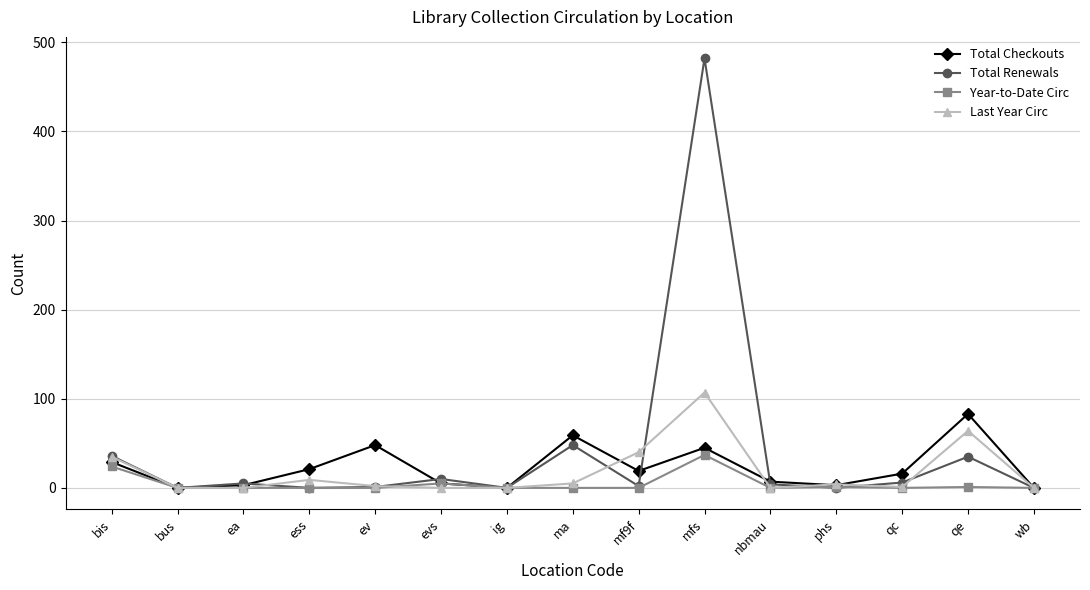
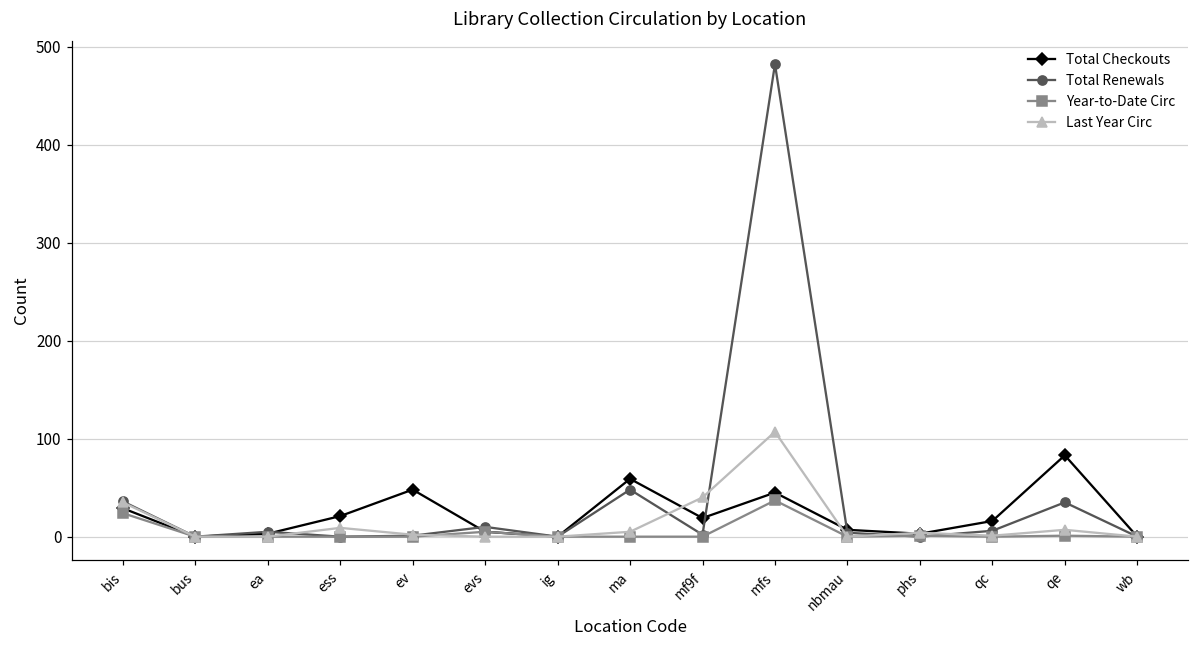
Last Year Circ, qe: 60 -> 10
